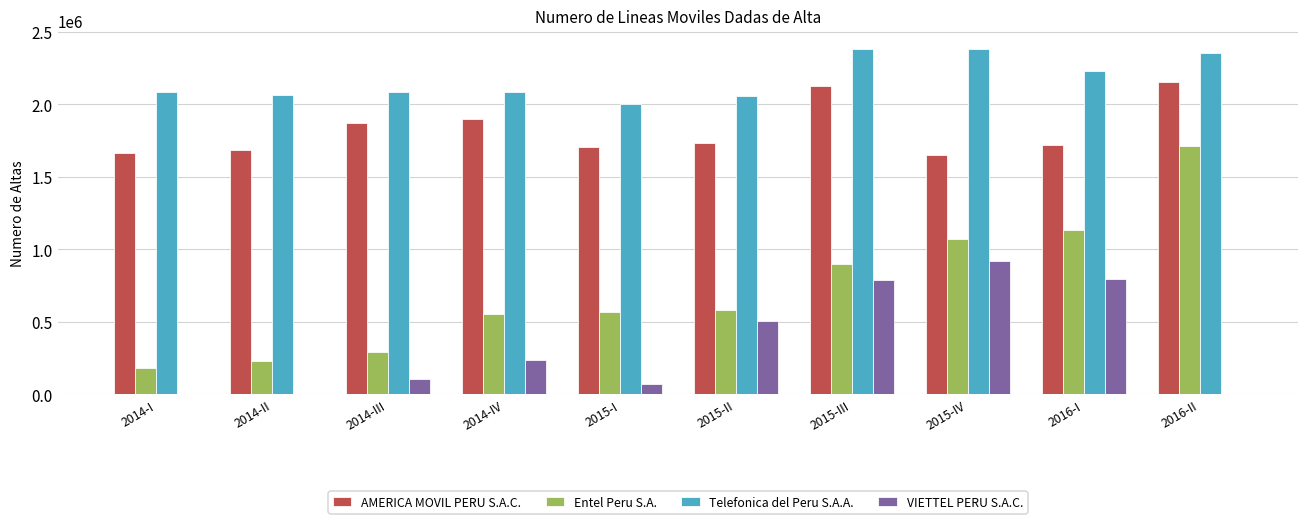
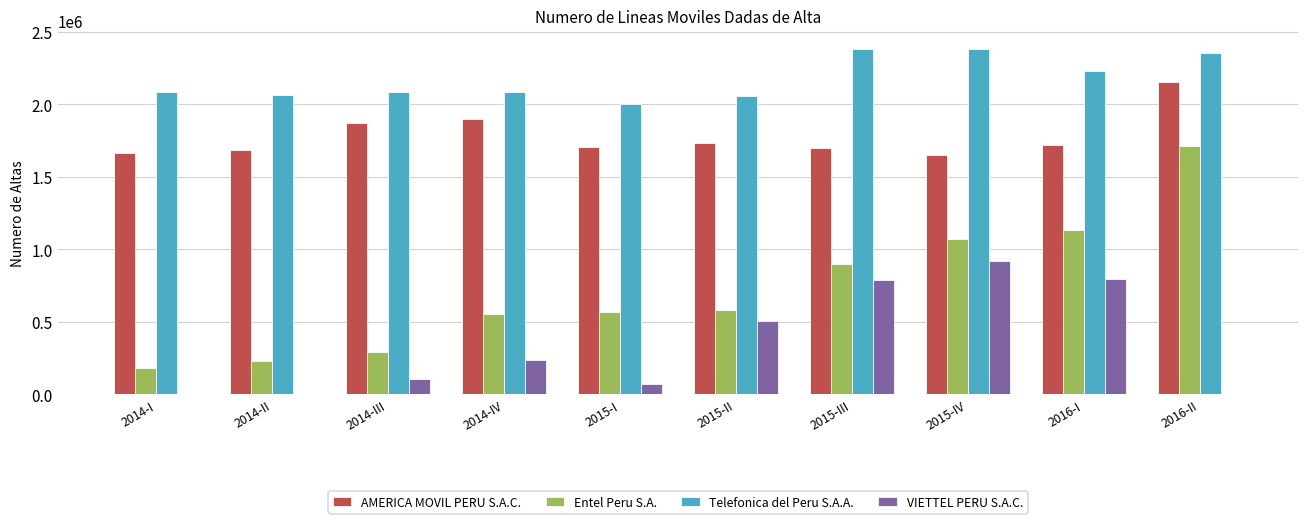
AMERICA MOVIL PERU S.A.C., 2015-III: 2130000 -> 1700000
